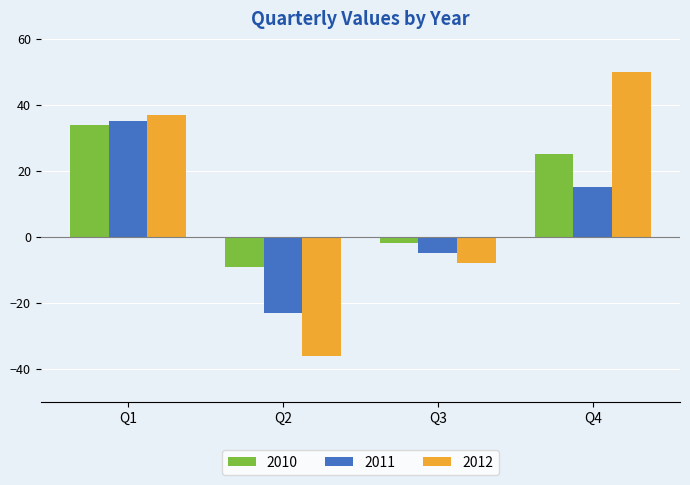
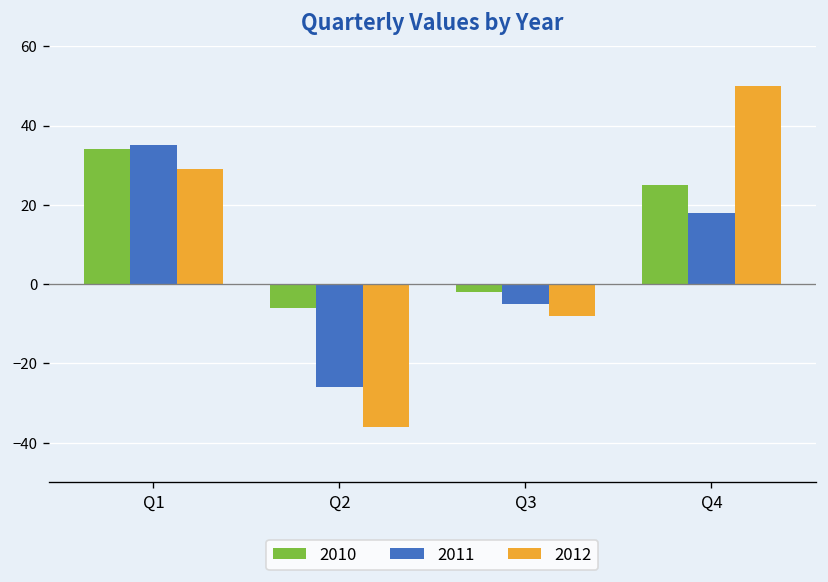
2012, Q1: 37 -> 29
2010, Q2: -9 -> -6
2011, Q2: -23 -> -26
2011, Q4: 15 -> 18
